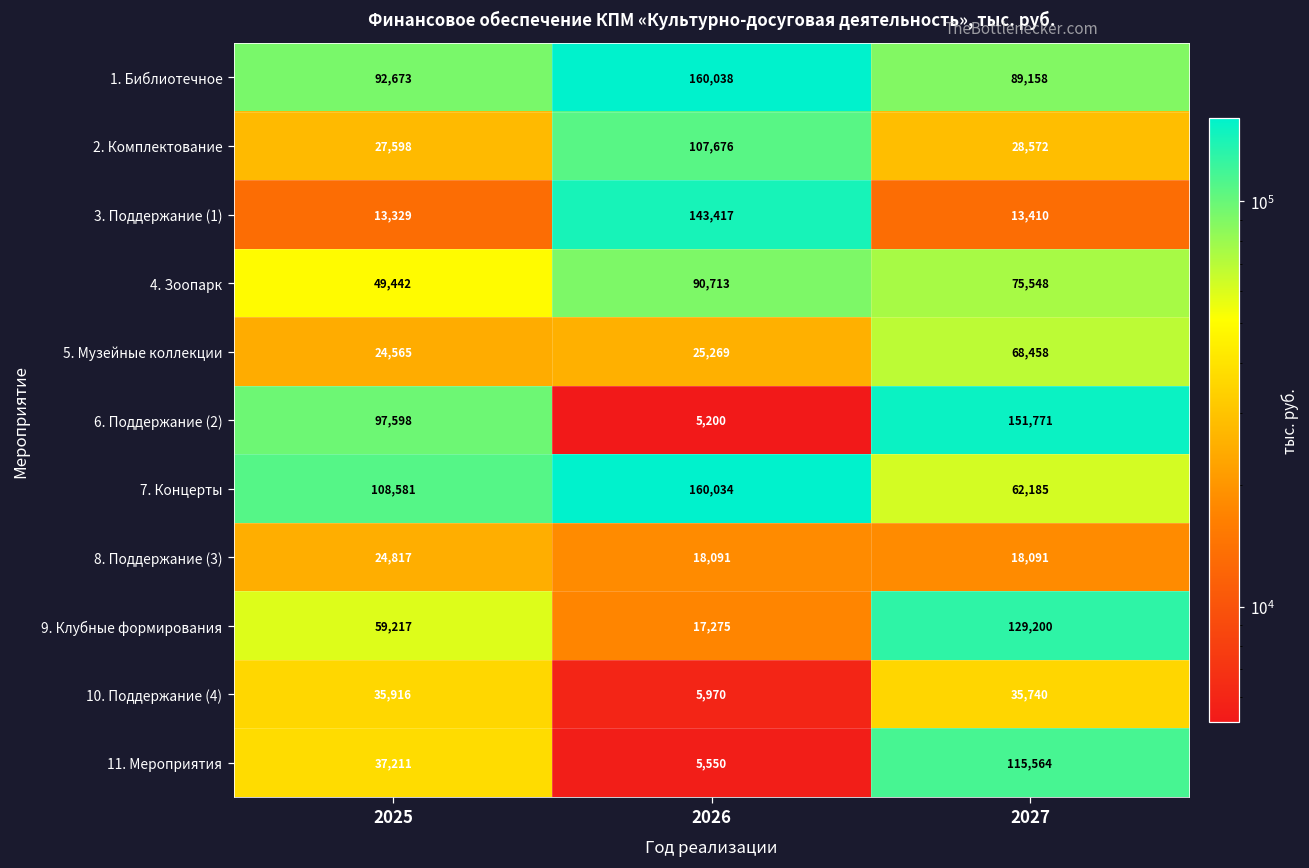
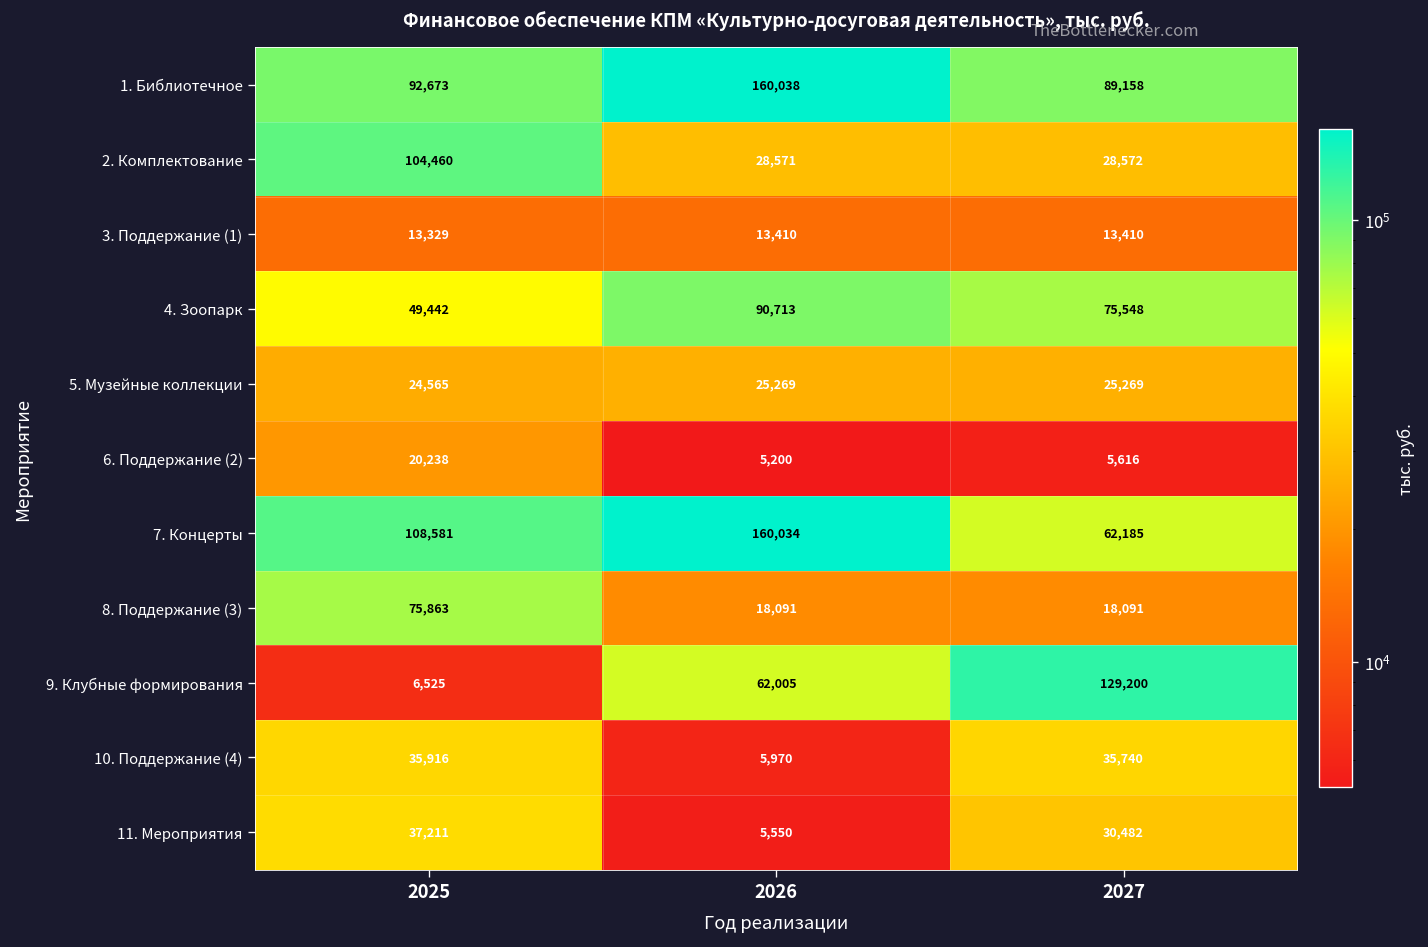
2. Комплектование, 2025: 27,598 -> 104,460
2. Комплектование, 2026: 107,676 -> 28,571
3. Поддержание (1), 2026: 143,417 -> 13,410
5. Музейные коллекции, 2027: 68,458 -> 25,269
6. Поддержание (2), 2025: 97,598 -> 20,238
6. Поддержание (2), 2027: 151,771 -> 5,616
8. Поддержание (3), 2025: 24,817 -> 75,863
9. Клубные формирования, 2025: 59,217 -> 6,525
9. Клубные формирования, 2026: 17,275 -> 62,005
11. Мероприятия, 2027: 115,564 -> 30,482
